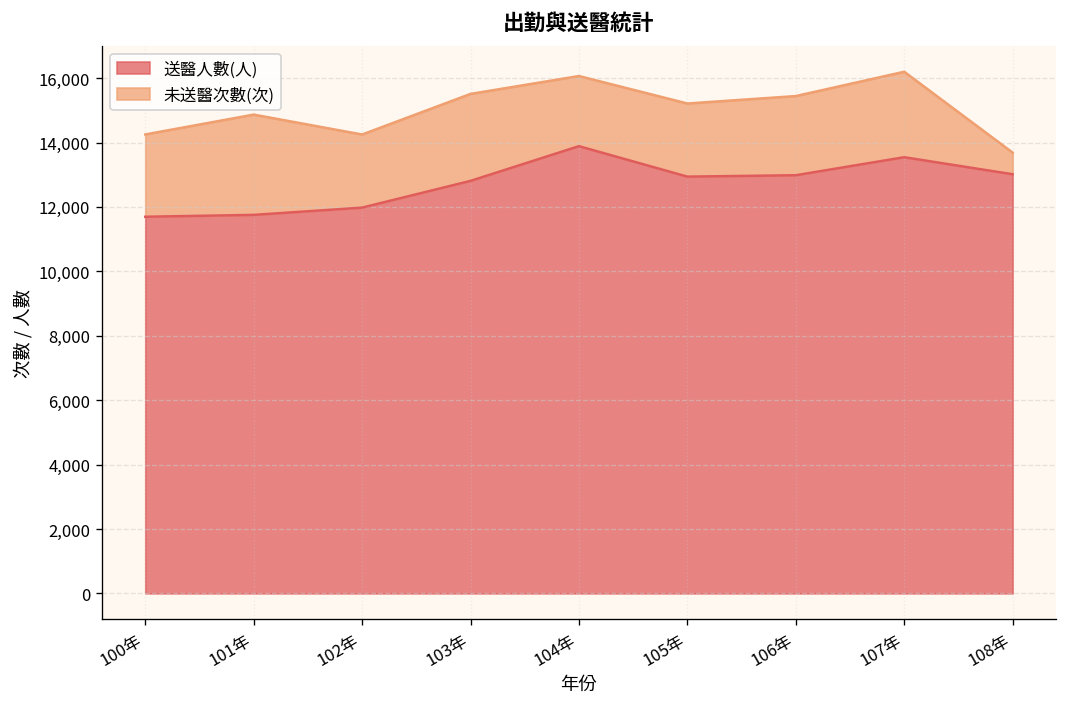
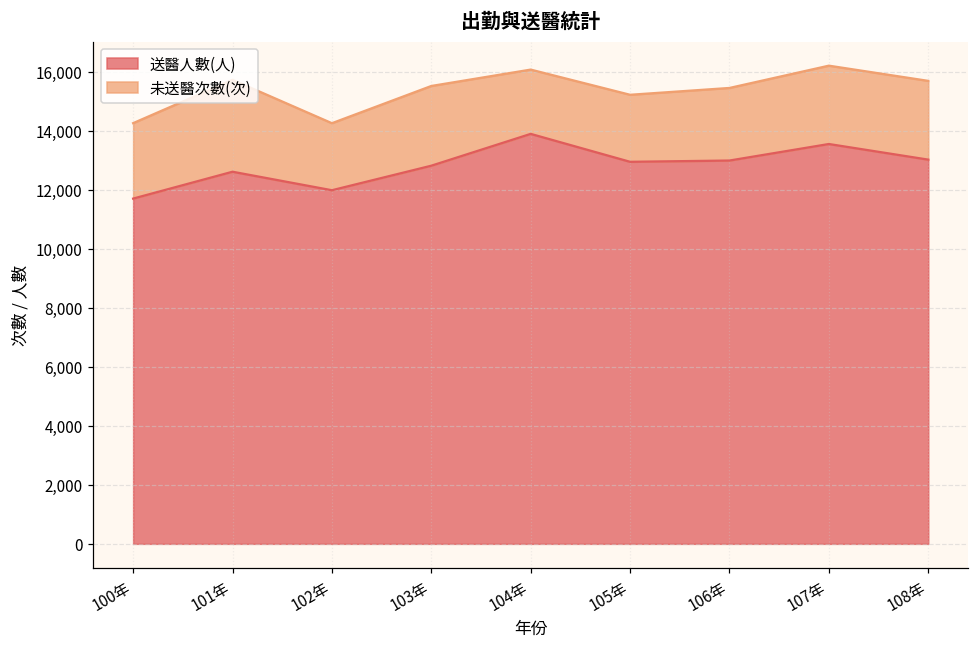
送醫人數(人), 101年: 11,800 -> 12,600
未送醫次數(次), 108年: 700 -> 2,700
